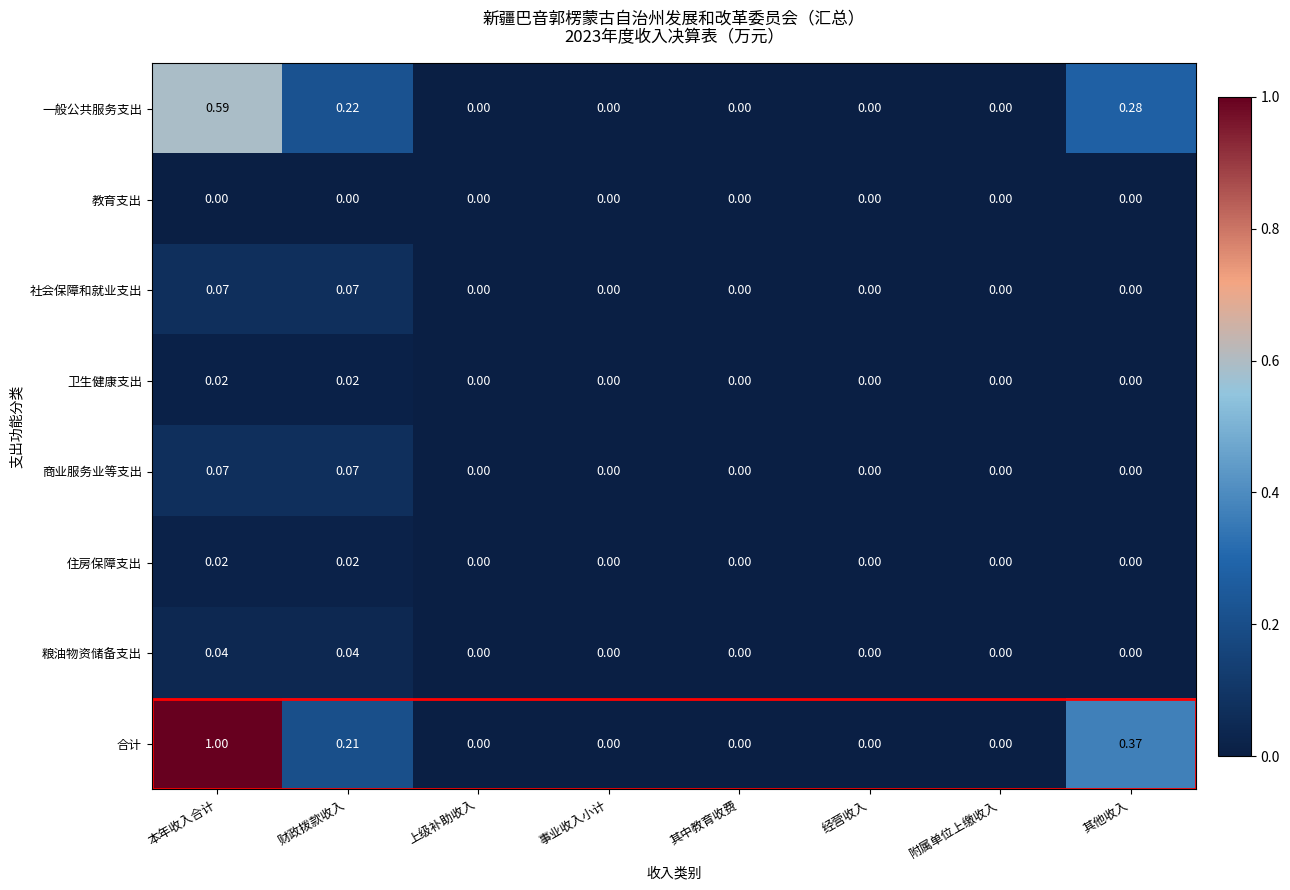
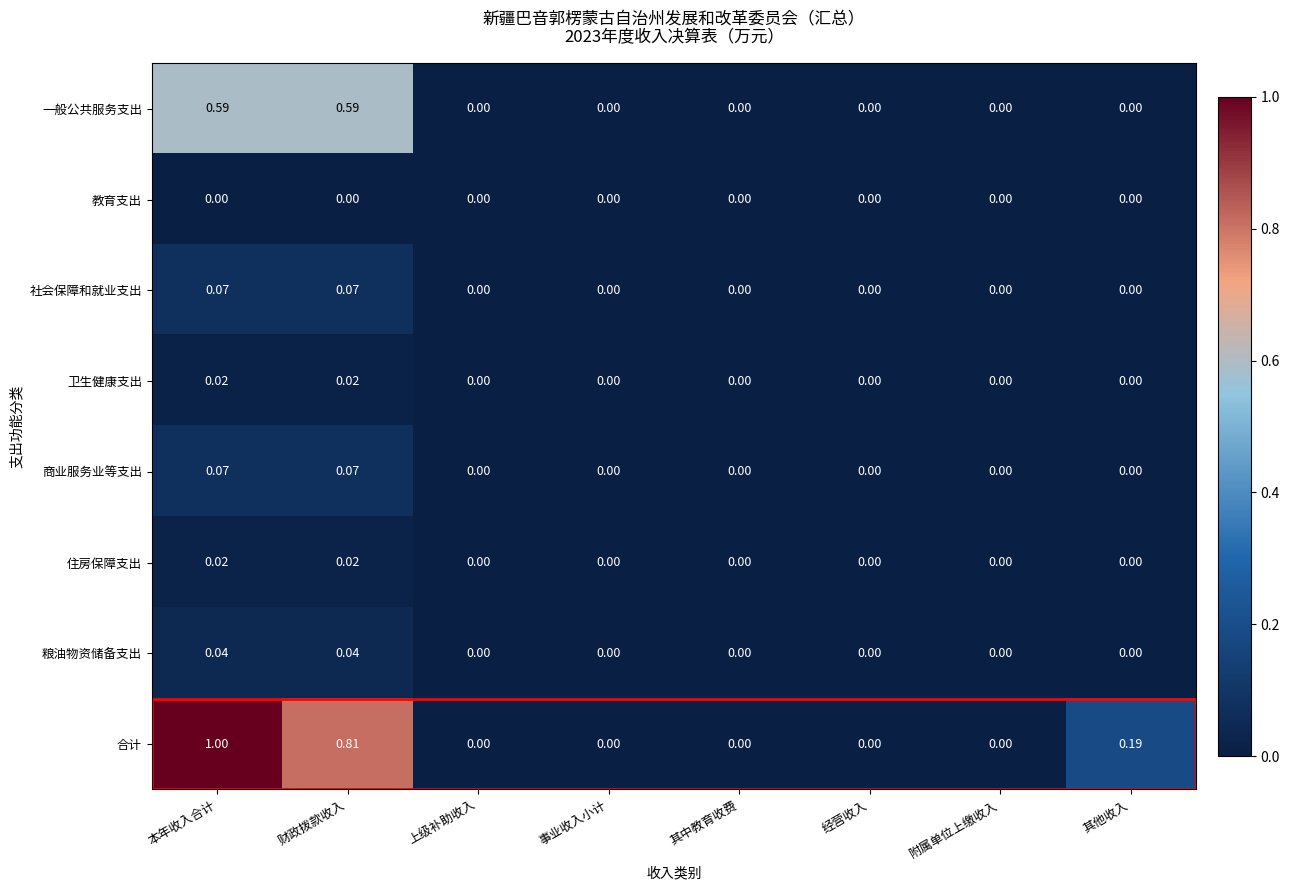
一般公共服务支出, 财政拨款收入: 0.22 -> 0.59
一般公共服务支出, 其他收入: 0.28 -> 0.00
合计, 财政拨款收入: 0.21 -> 0.81
合计, 其他收入: 0.37 -> 0.19
